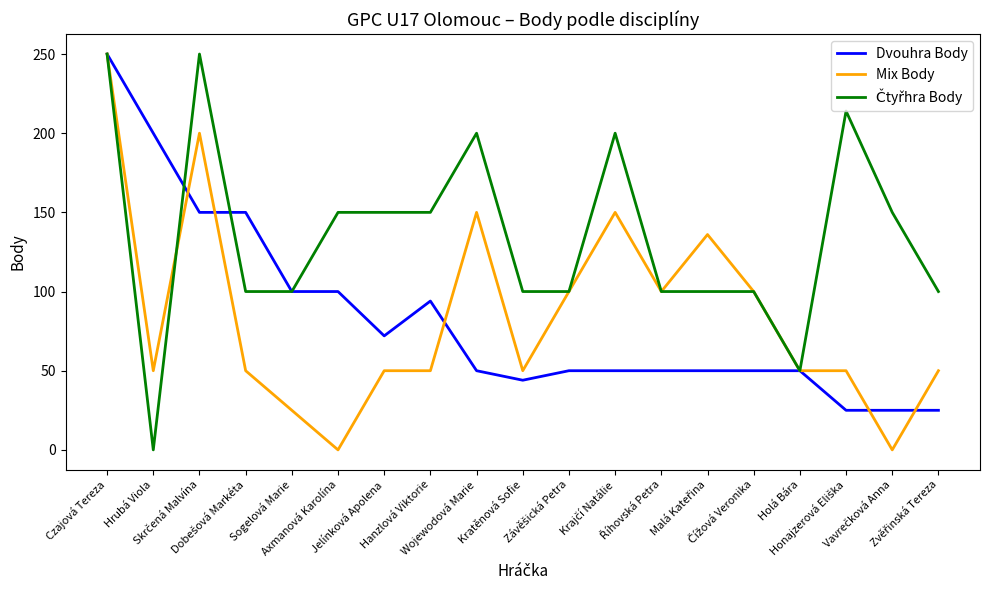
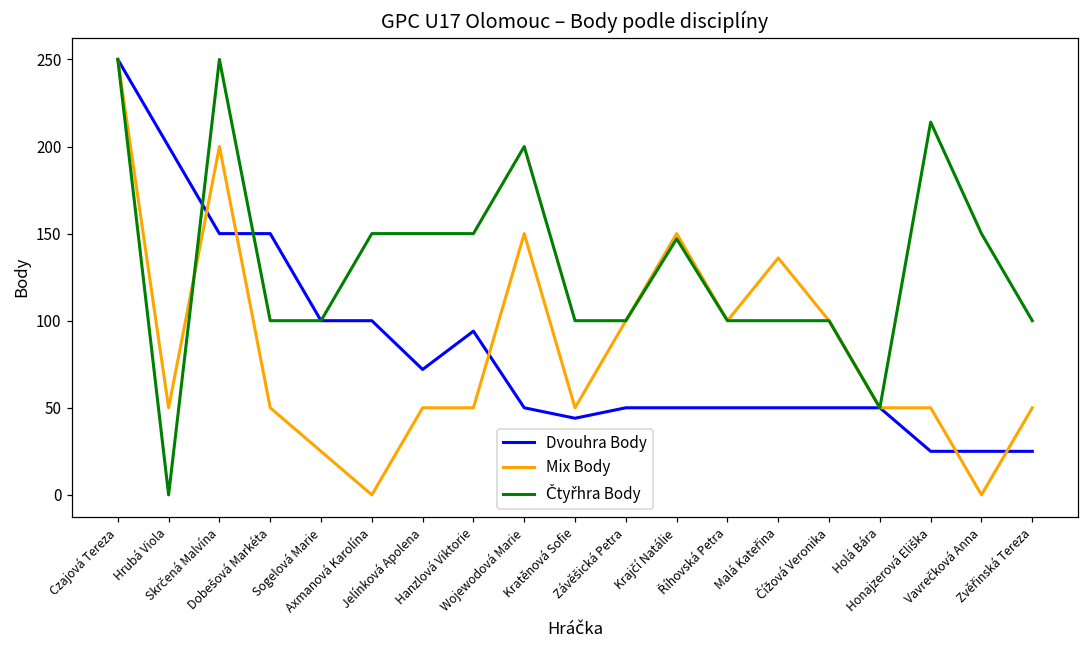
Čtyřhra Body, Krajčí Natálie: 200 -> 147
